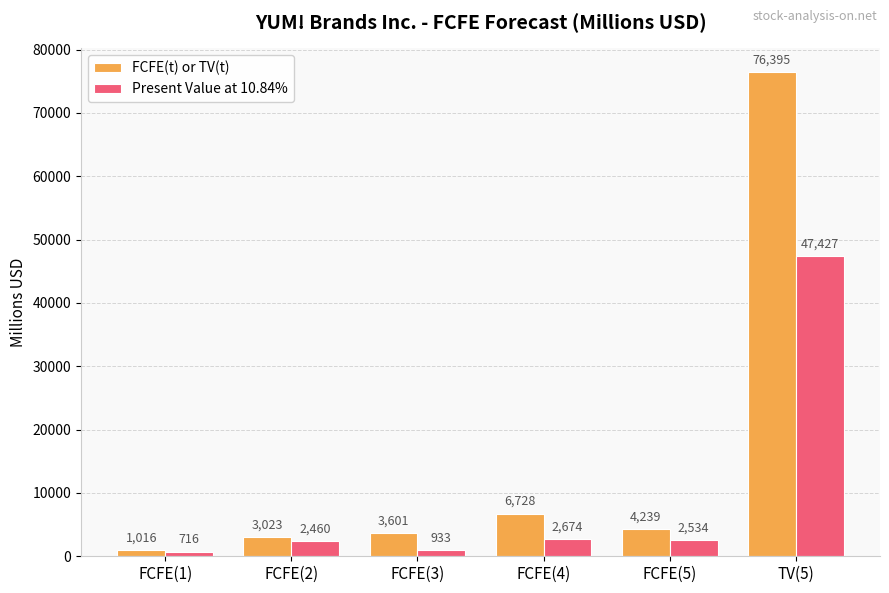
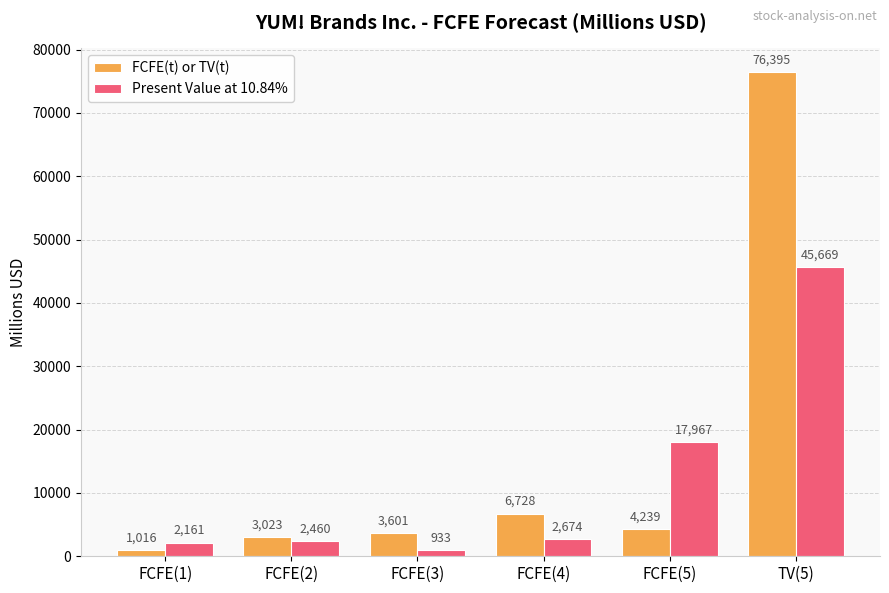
Present Value at 10.84%, FCFE(1): 716 -> 2,161
Present Value at 10.84%, FCFE(5): 2,534 -> 17,967
Present Value at 10.84%, TV(5): 47,427 -> 45,669
